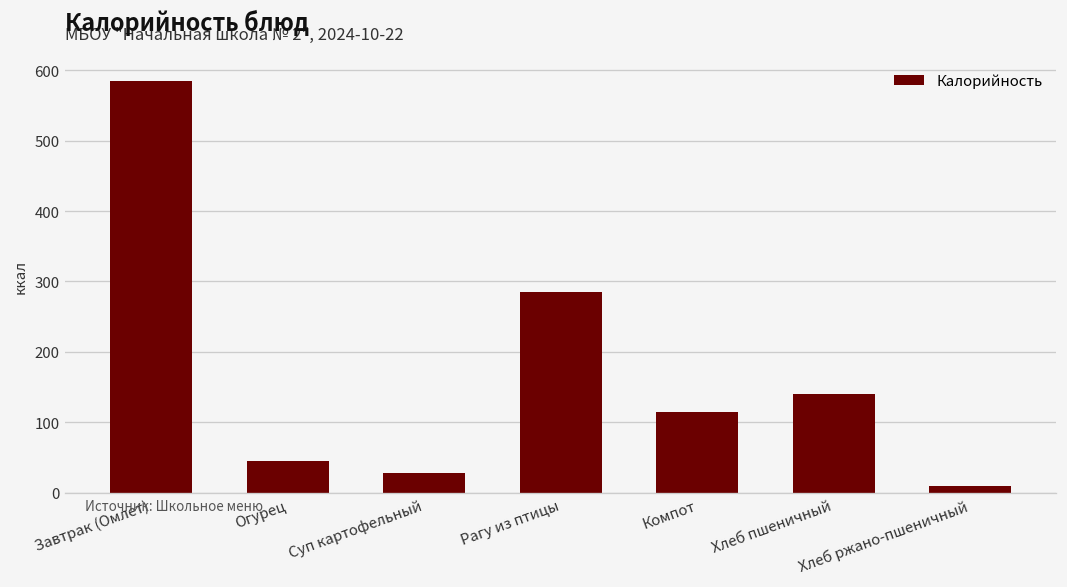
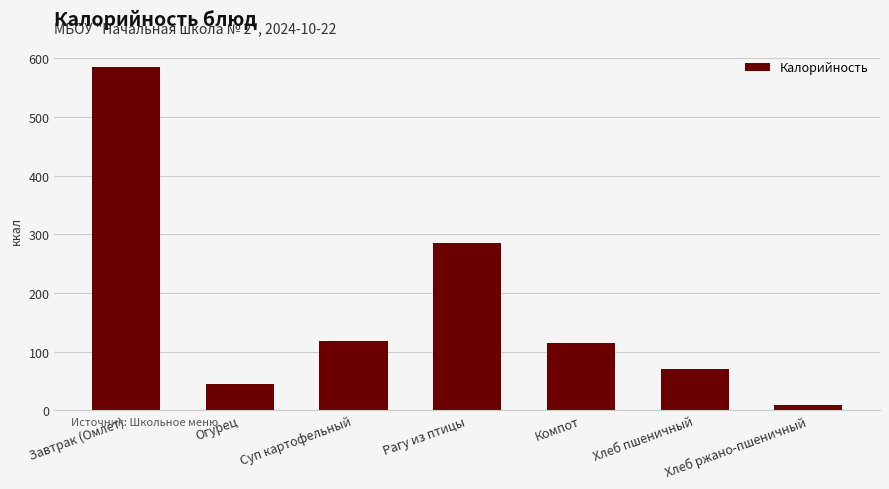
Суп картофельный: 30 -> 120
Хлеб пшеничный: 140 -> 70
